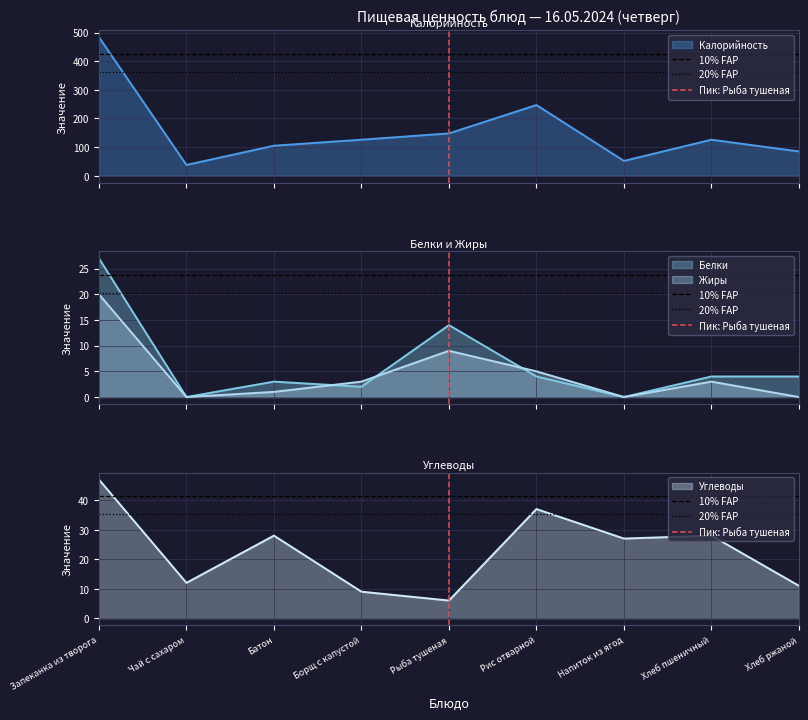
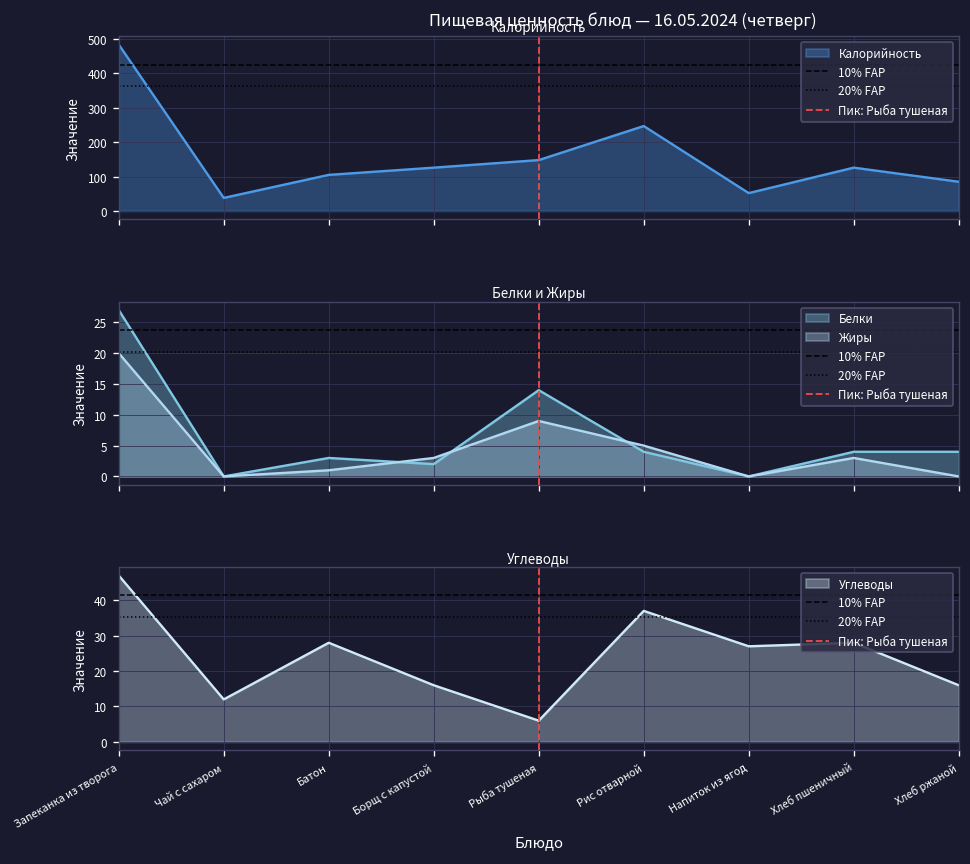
Углеводы, Борщ с капустой: 9 -> 16
Углеводы, Хлеб ржаной: 11 -> 16
